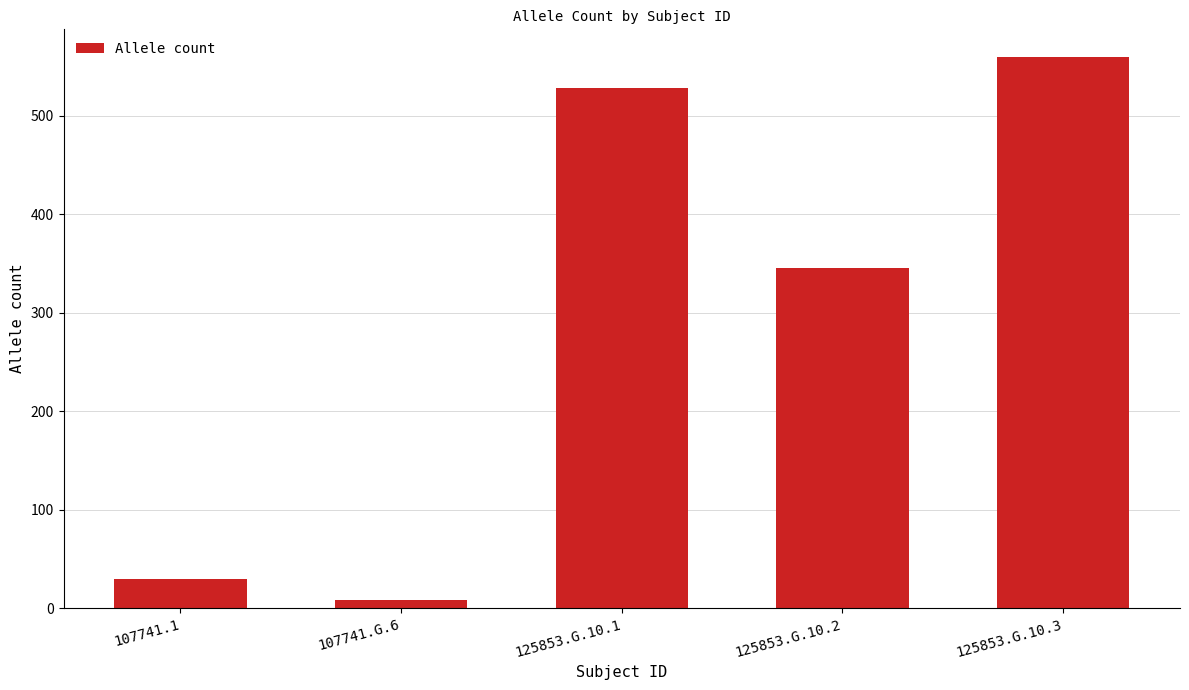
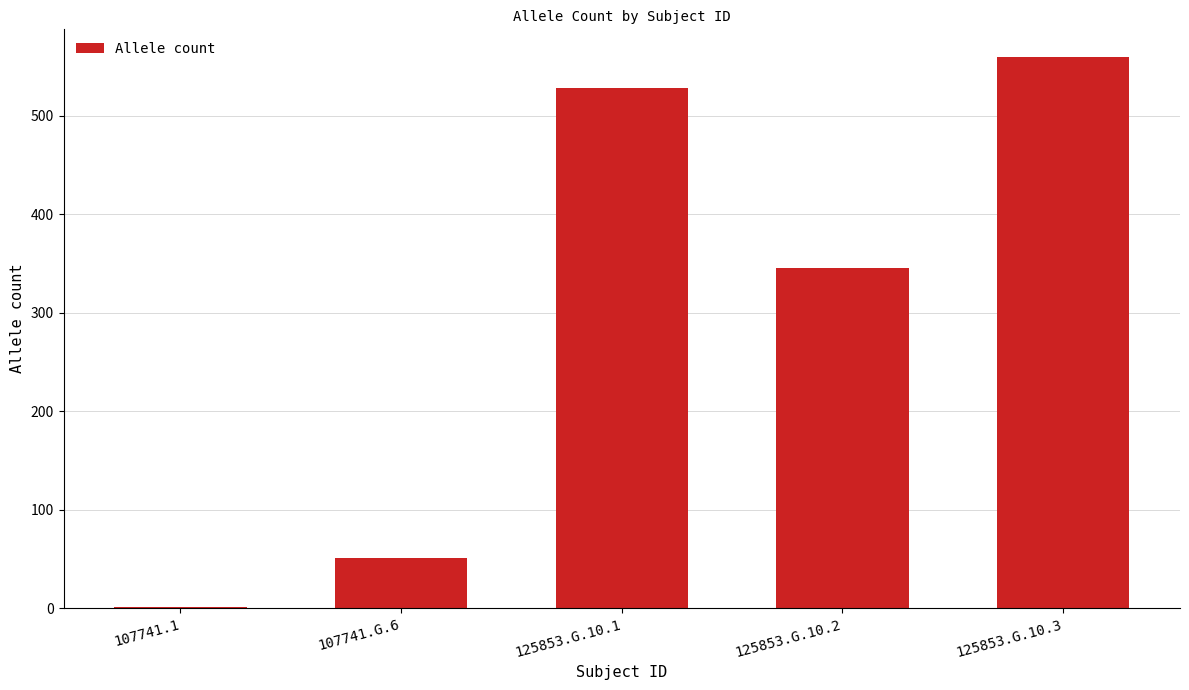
107741.1: 30 -> 0
107741.G.6: 10 -> 50
